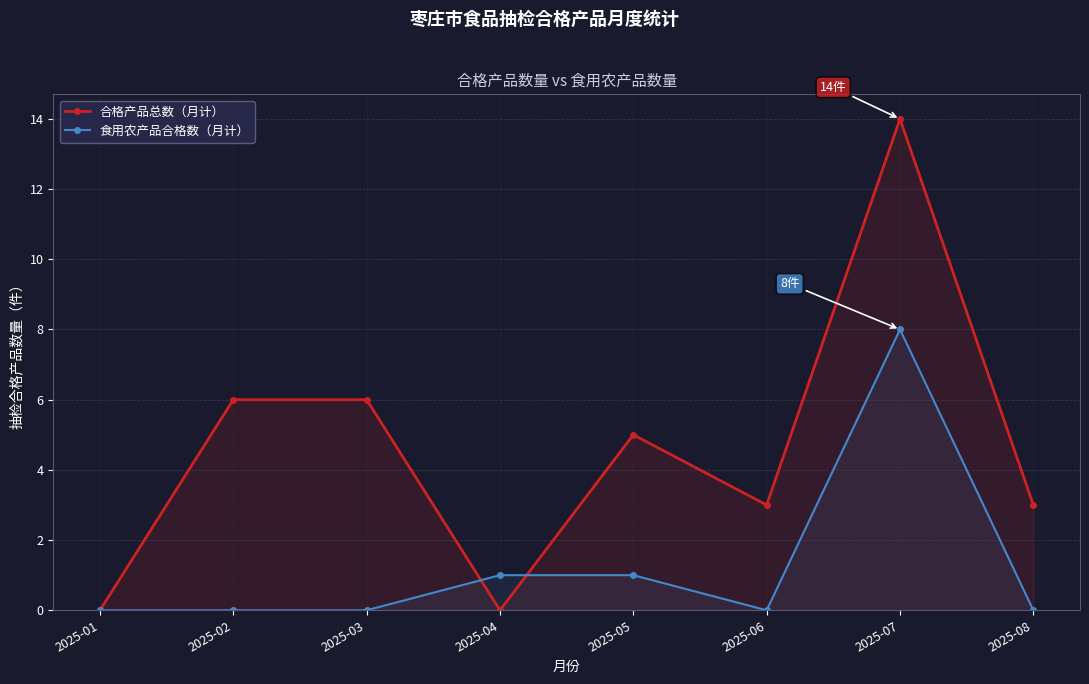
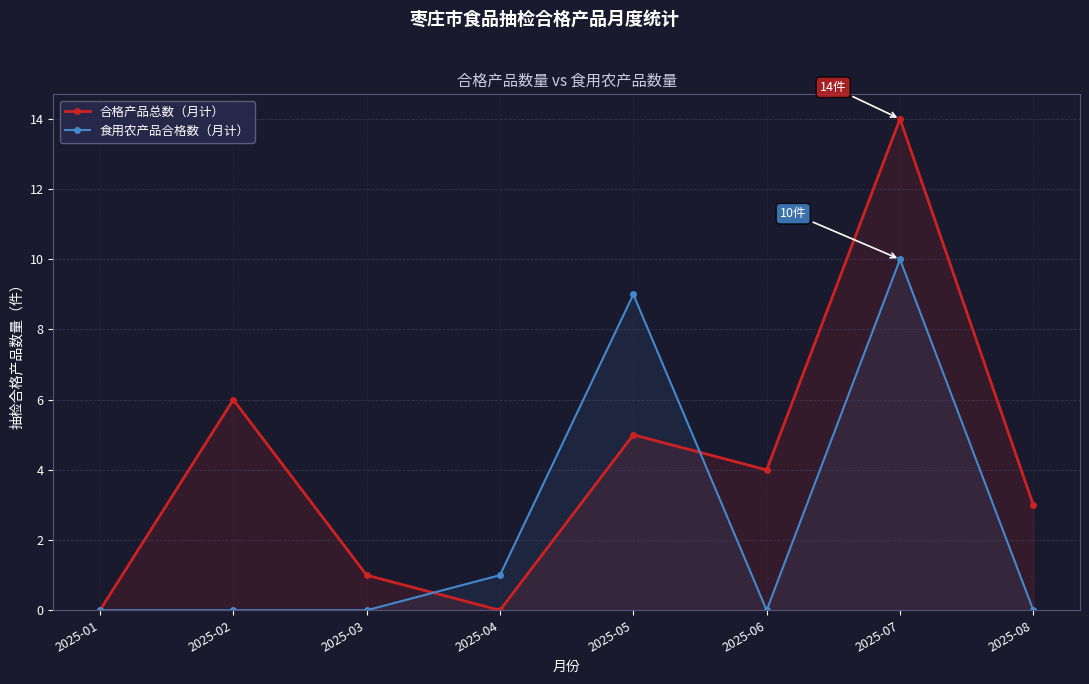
合格产品总数（月计）, 2025-03: 6 -> 1
食用农产品合格数（月计）, 2025-05: 1 -> 9
合格产品总数（月计）, 2025-06: 3 -> 4
食用农产品合格数（月计）, 2025-07: 8件 -> 10件
